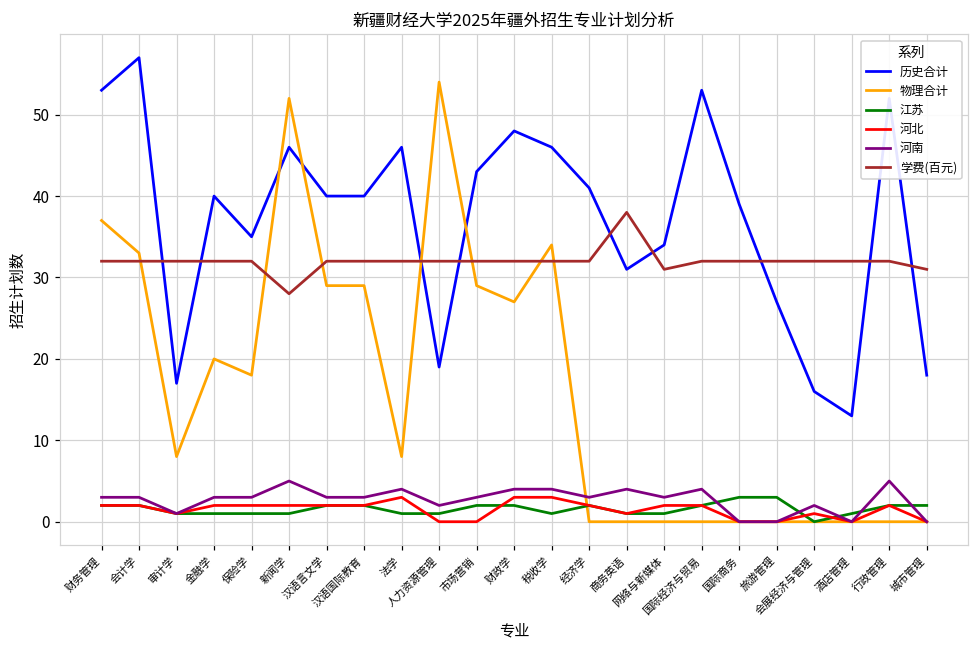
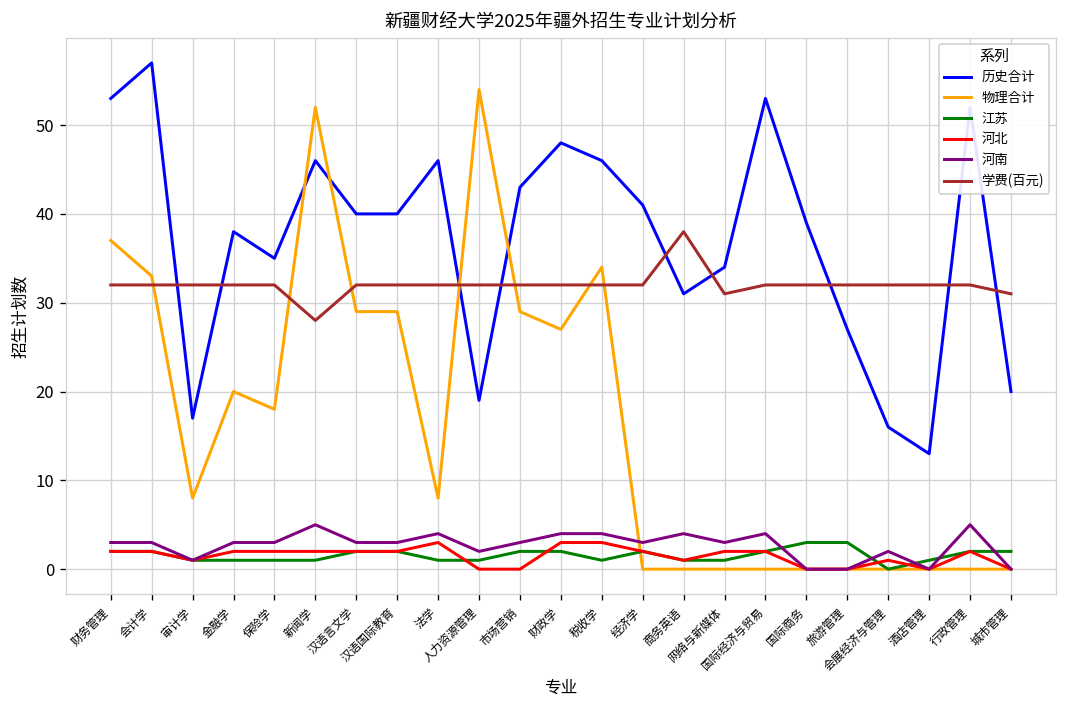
历史合计, 金融学: 40 -> 38
历史合计, 城市管理: 18 -> 20
